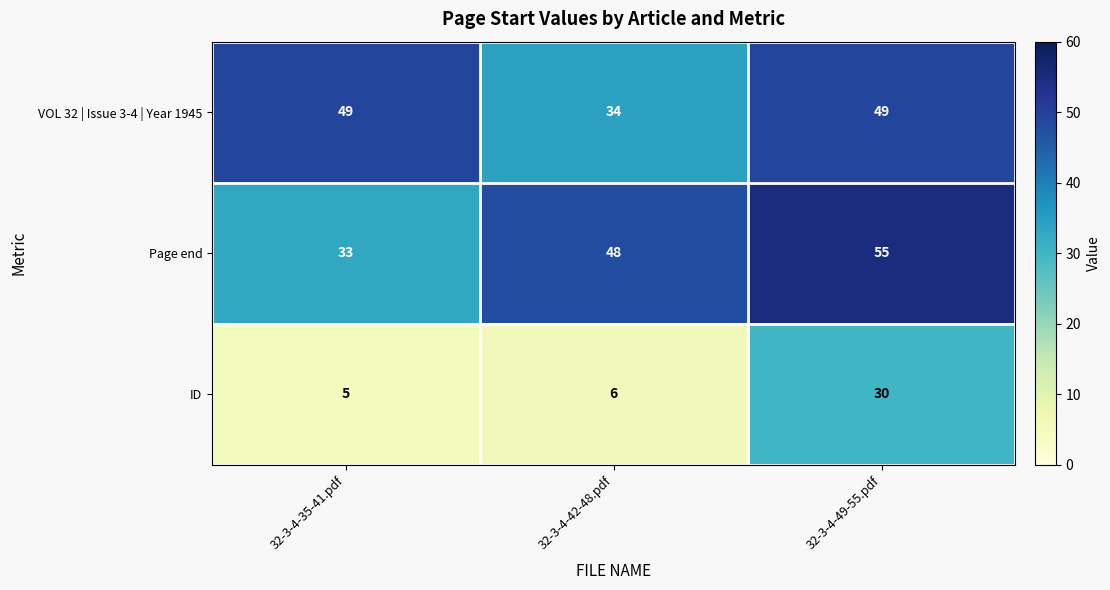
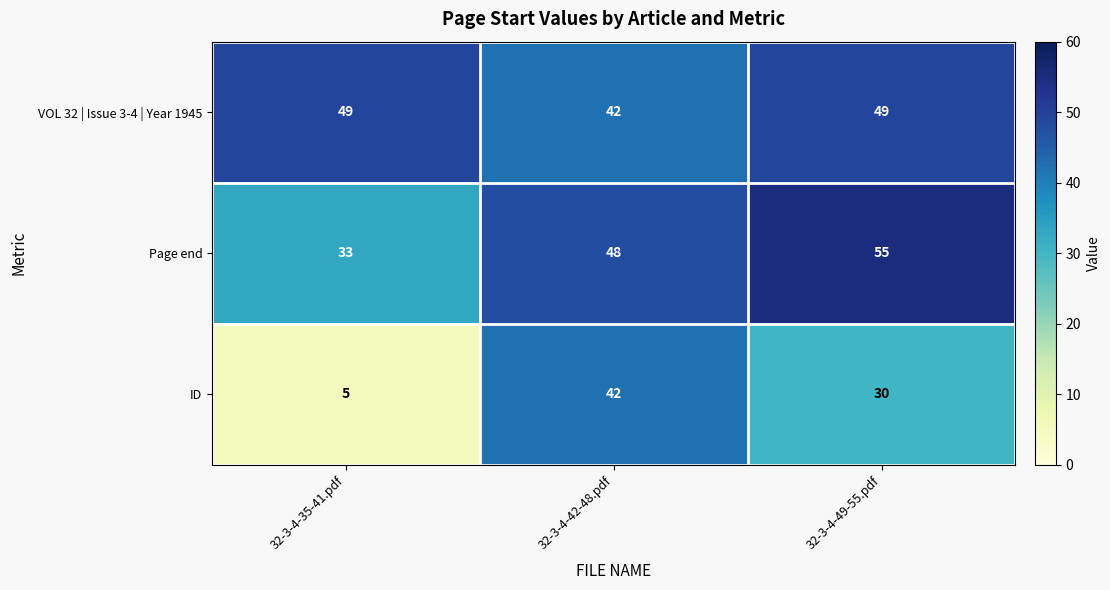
VOL 32 | Issue 3-4 | Year 1945, 32-3-4-42-48.pdf: 34 -> 42
ID, 32-3-4-42-48.pdf: 6 -> 42
